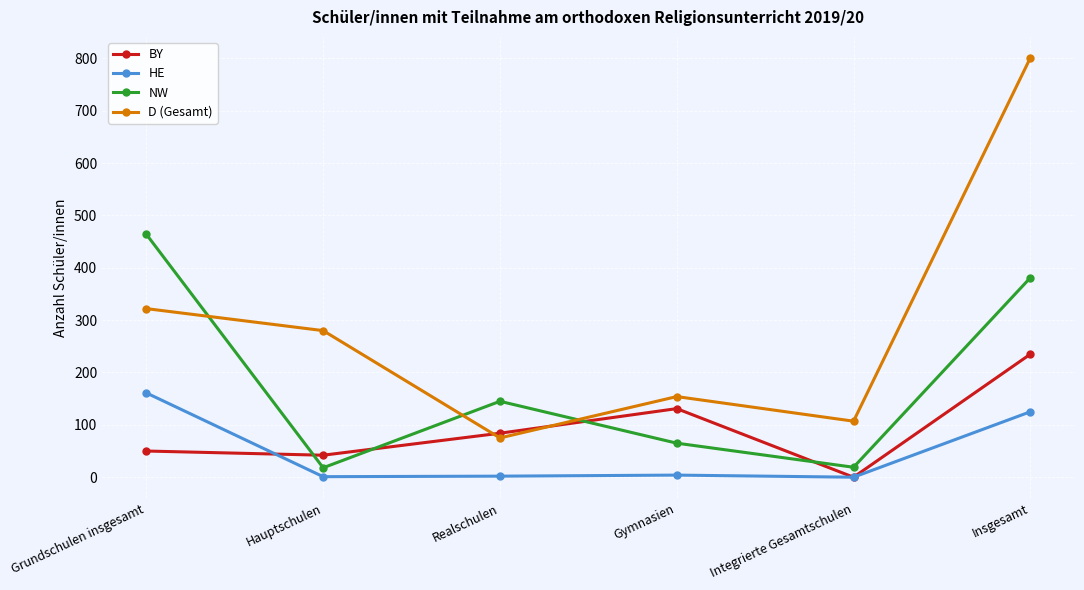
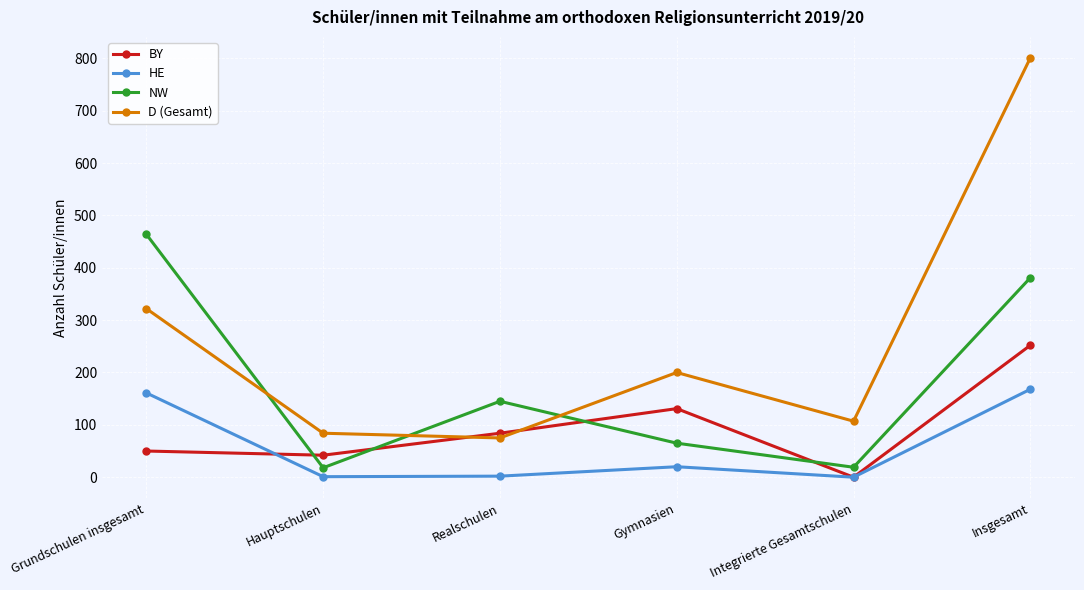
D (Gesamt), Hauptschulen: 280 -> 80
HE, Gymnasien: 0 -> 20
D (Gesamt), Gymnasien: 150 -> 200
BY, Insgesamt: 240 -> 250
HE, Insgesamt: 130 -> 170
